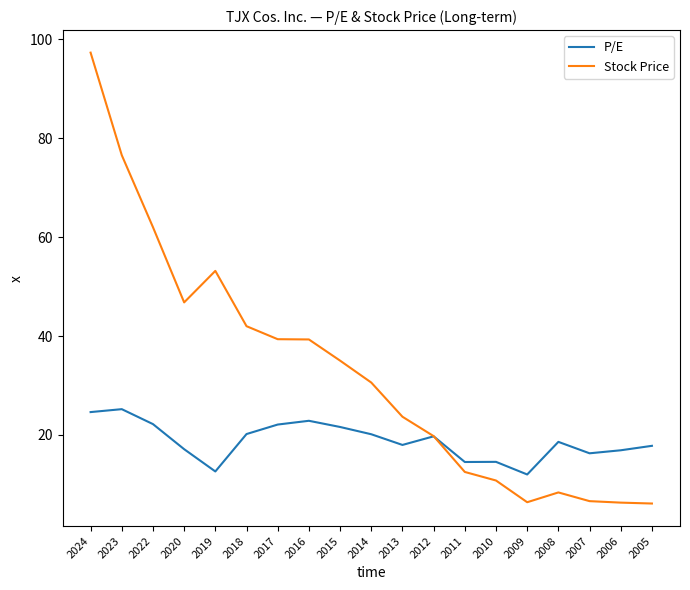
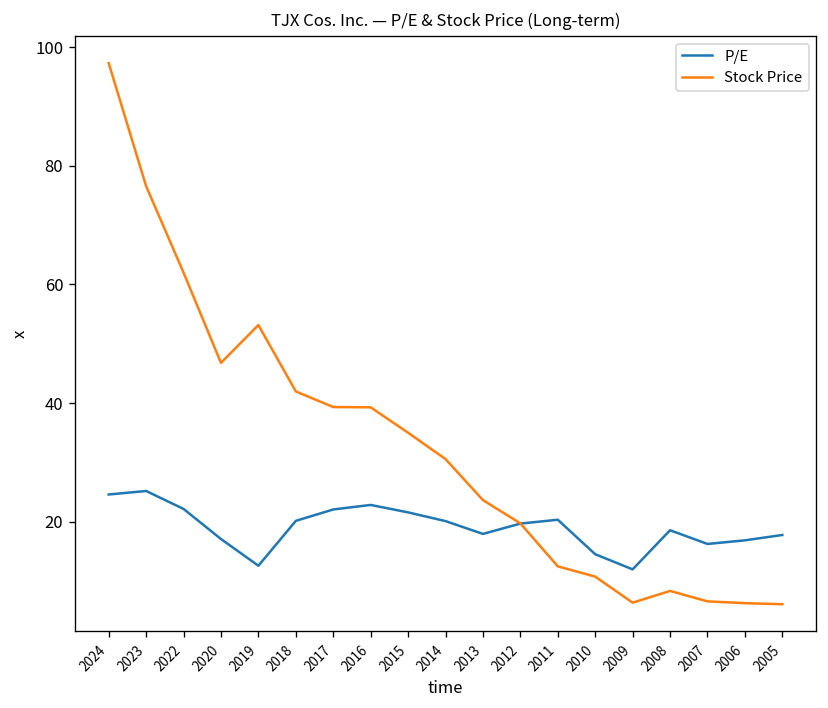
P/E, 2011: 15 -> 20
